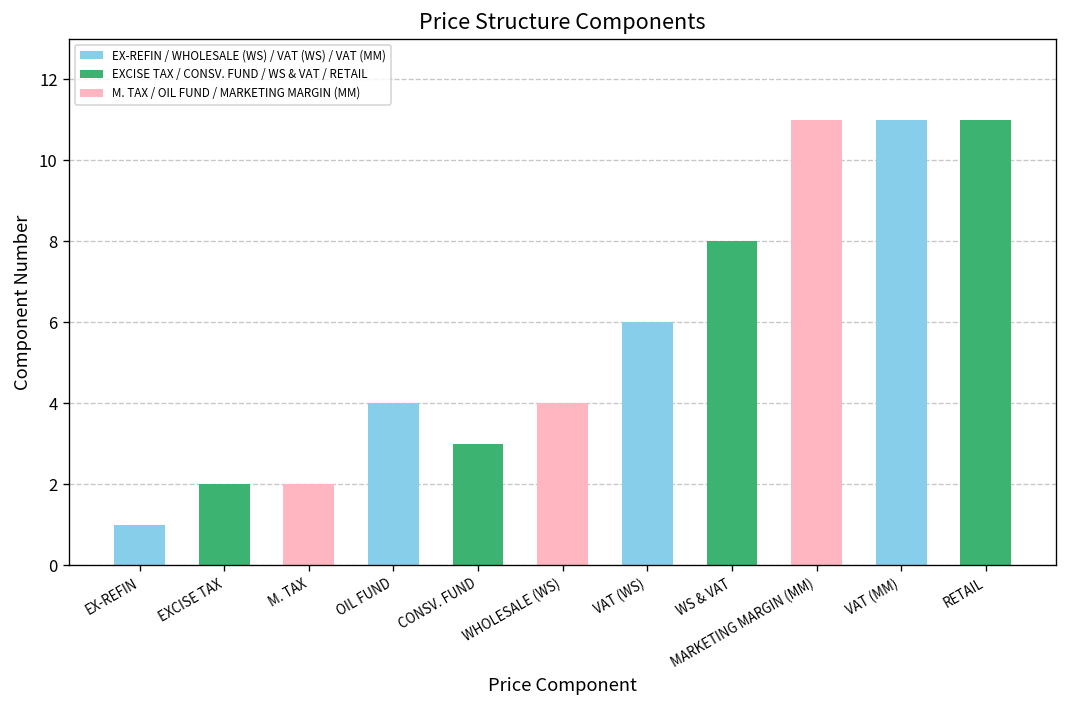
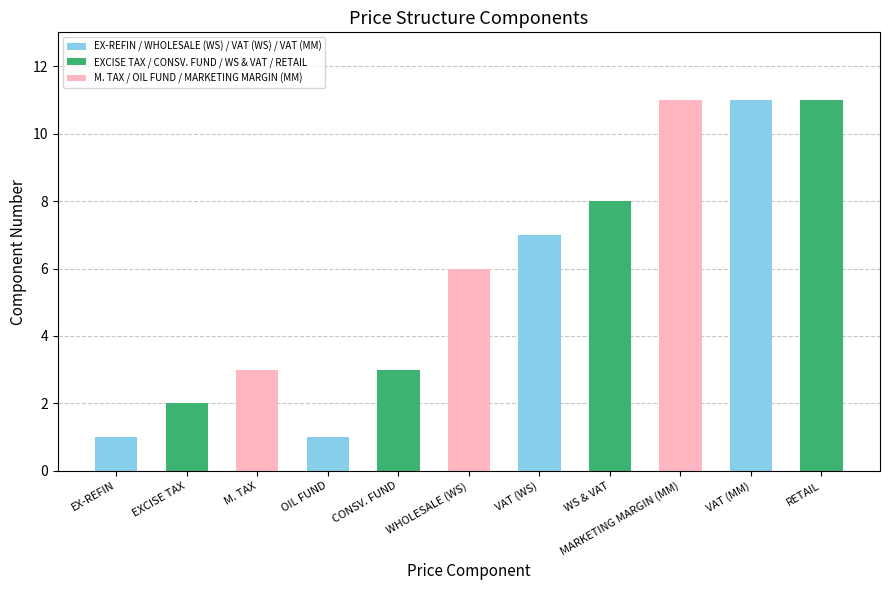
M. TAX: 2 -> 3
OIL FUND: 4 -> 1
WHOLESALE (WS): 4 -> 6
VAT (WS): 6 -> 7
